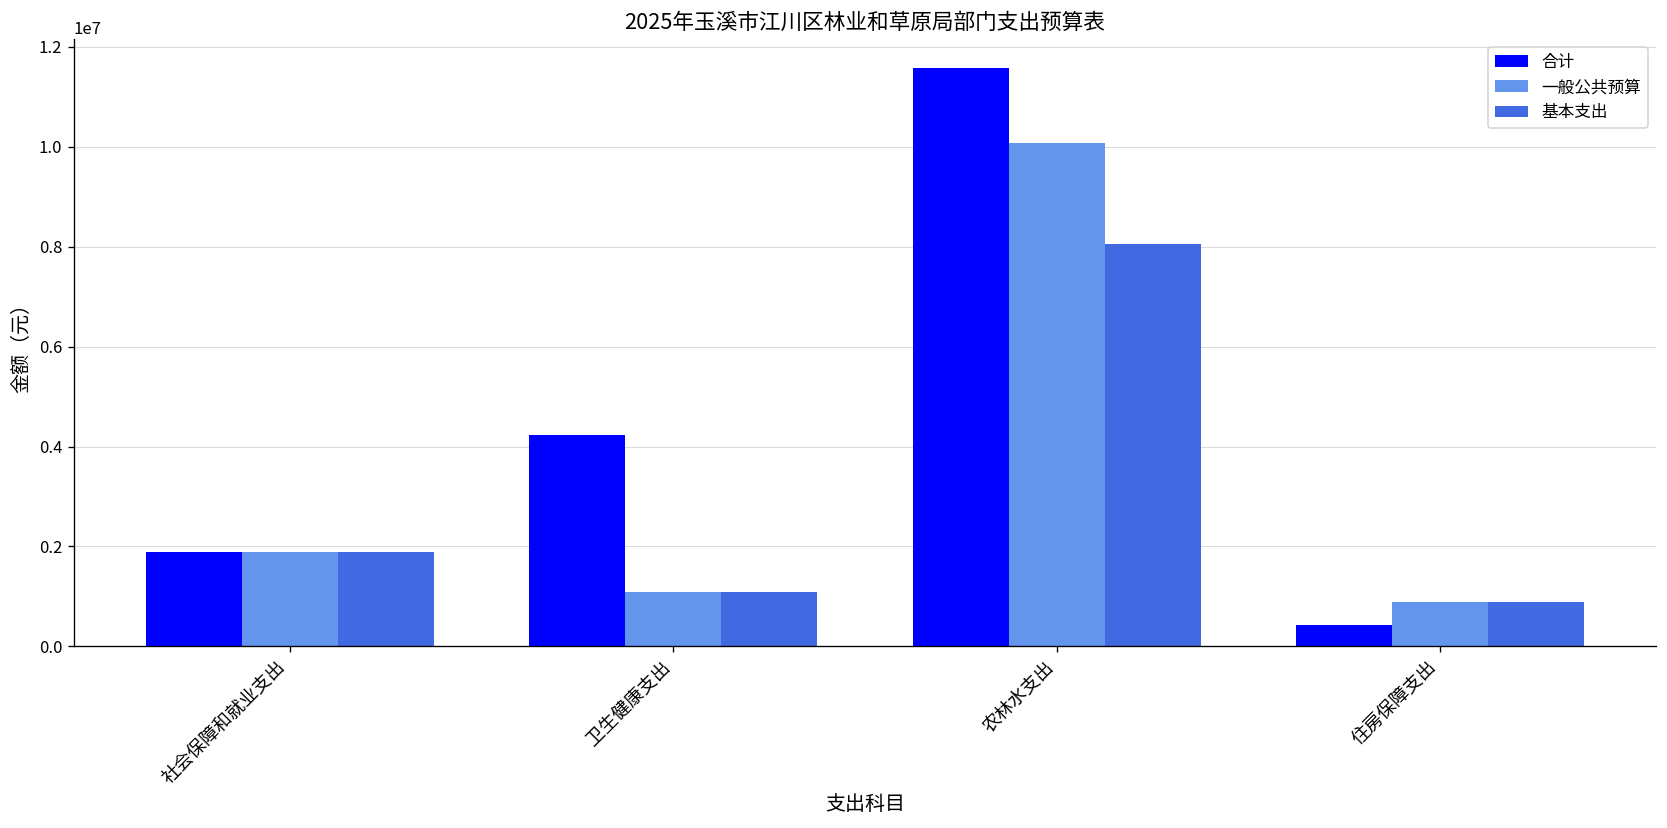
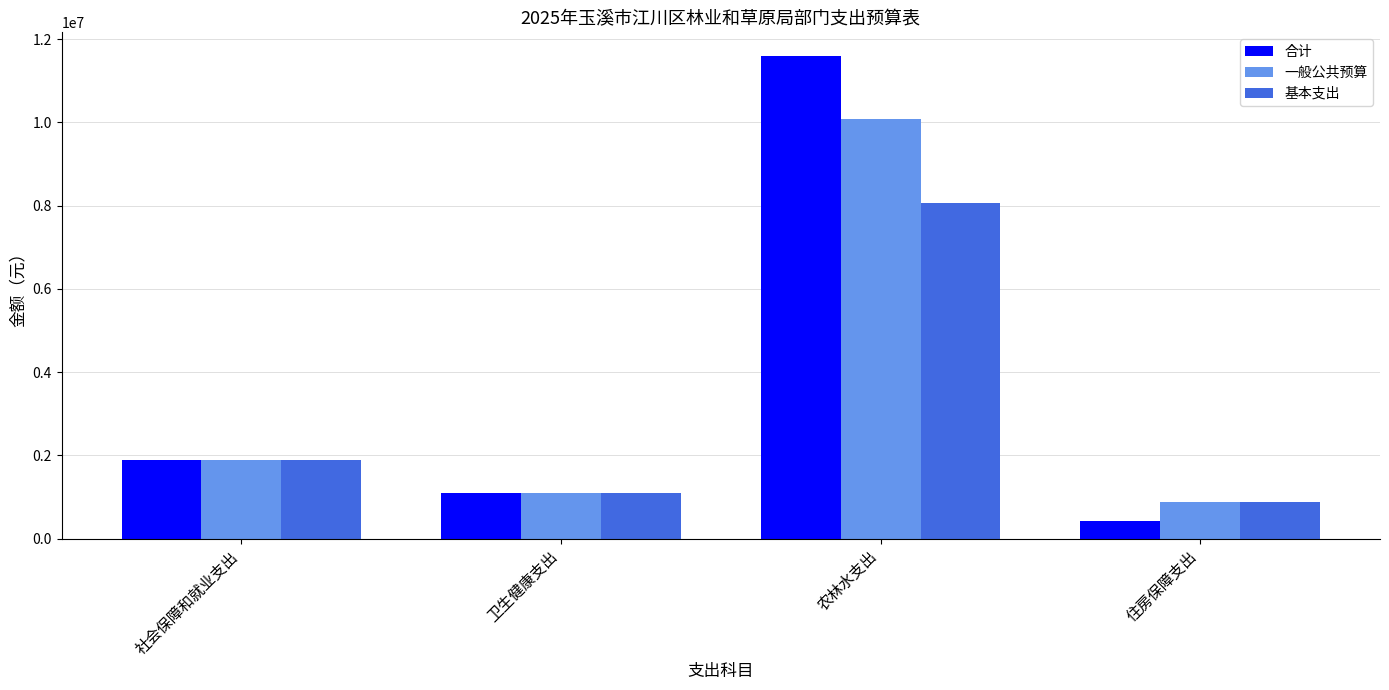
合计, 卫生健康支出: 4200000 -> 1100000
